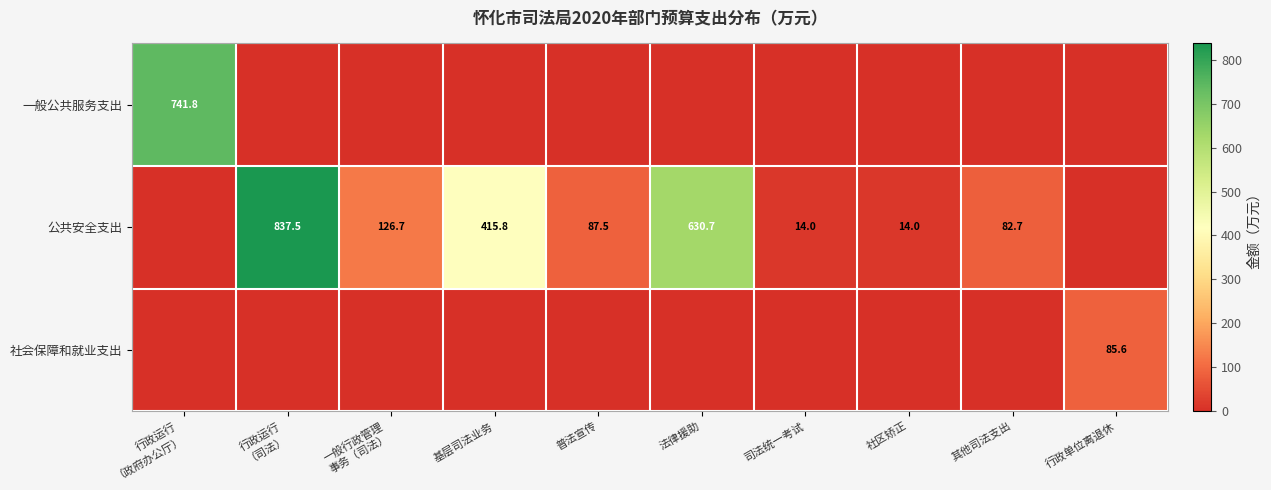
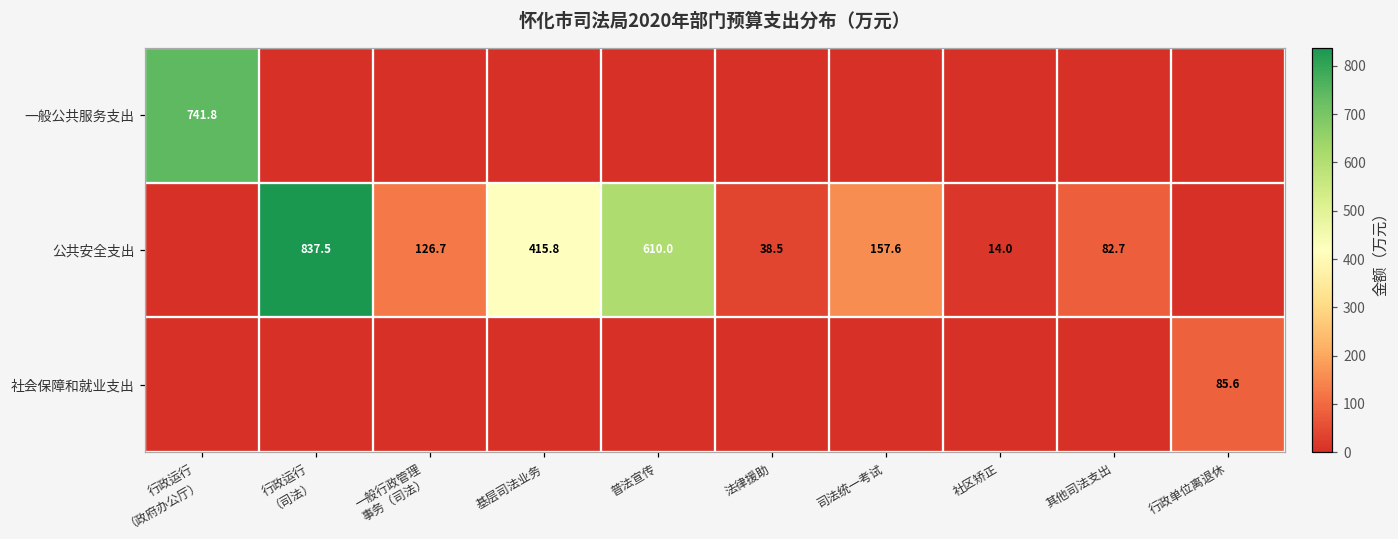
公共安全支出, 普法宣传: 87.5 -> 610.0
公共安全支出, 法律援助: 630.7 -> 38.5
公共安全支出, 司法统一考试: 14.0 -> 157.6
